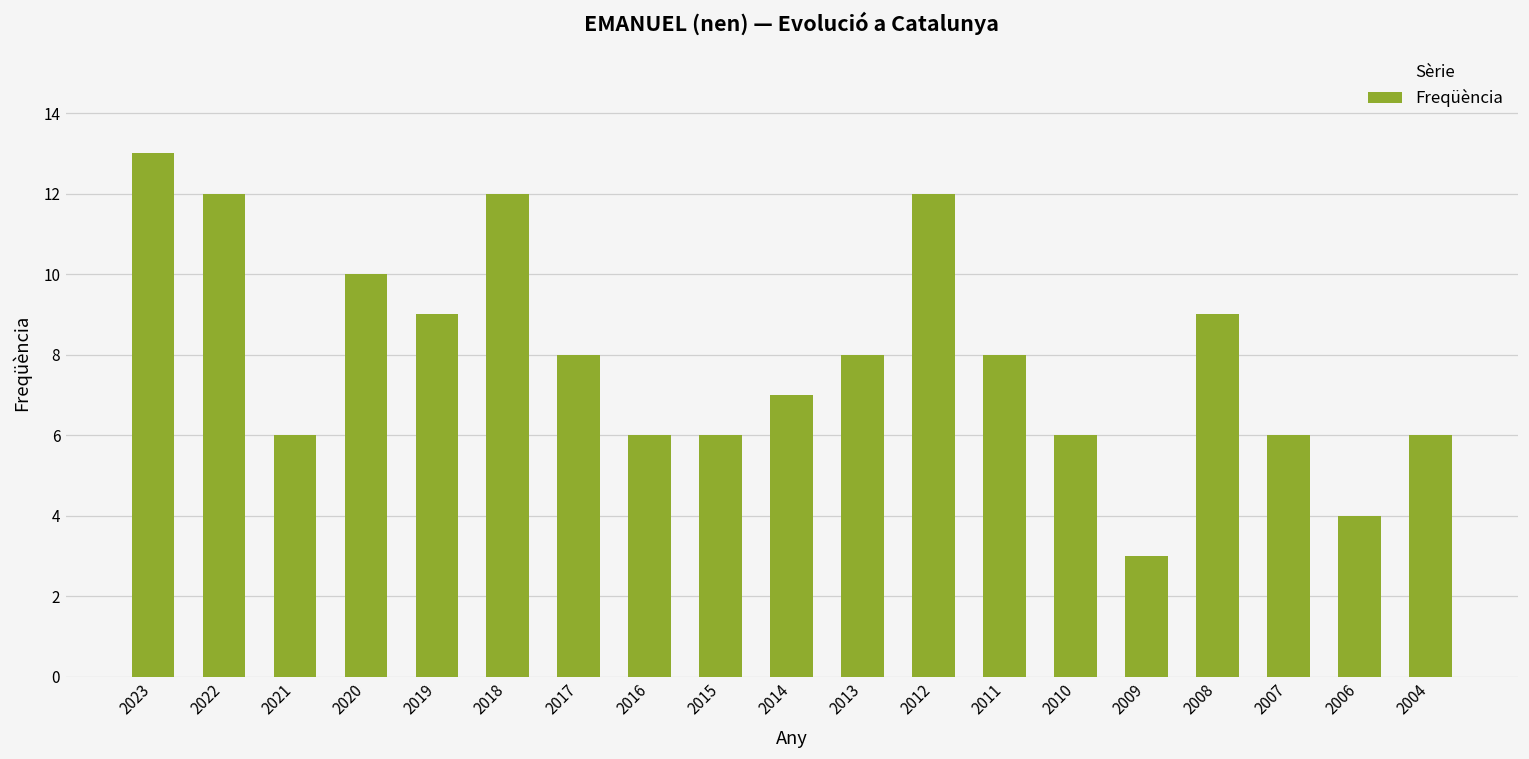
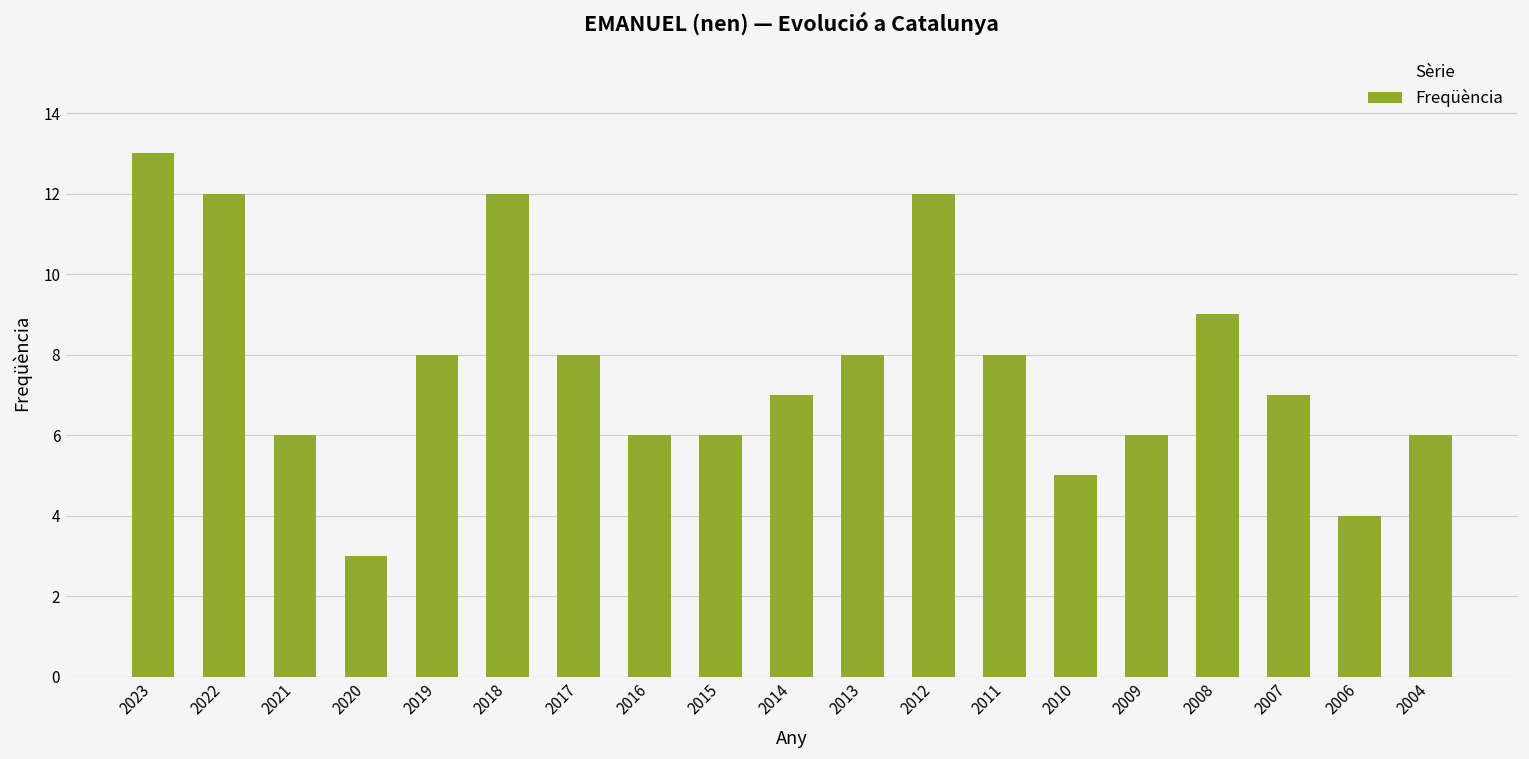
2020: 10 -> 3
2019: 9 -> 8
2010: 6 -> 5
2009: 3 -> 6
2007: 6 -> 7
